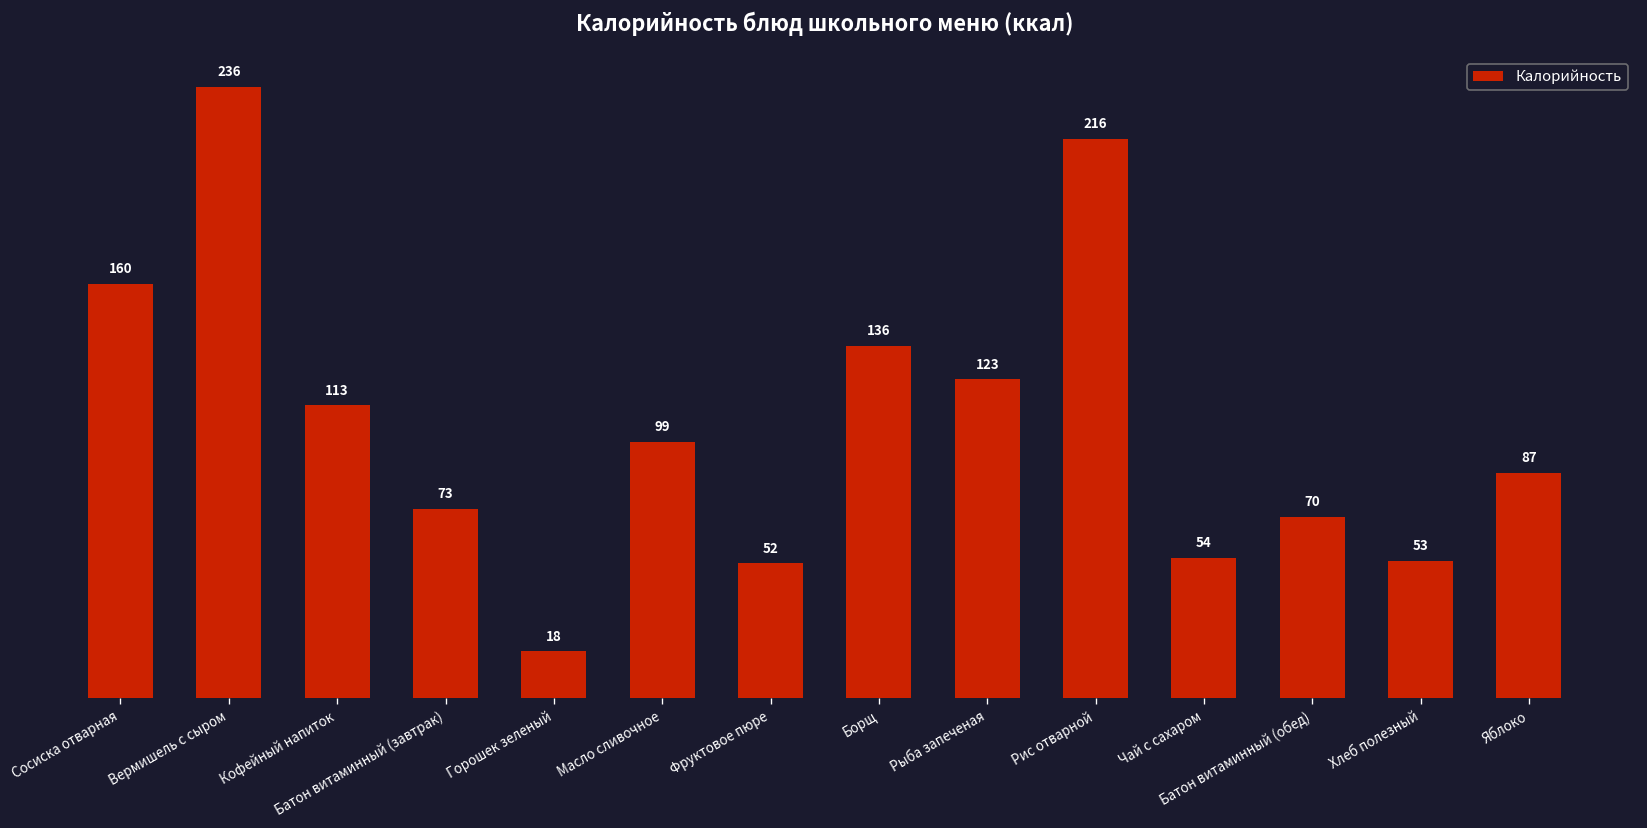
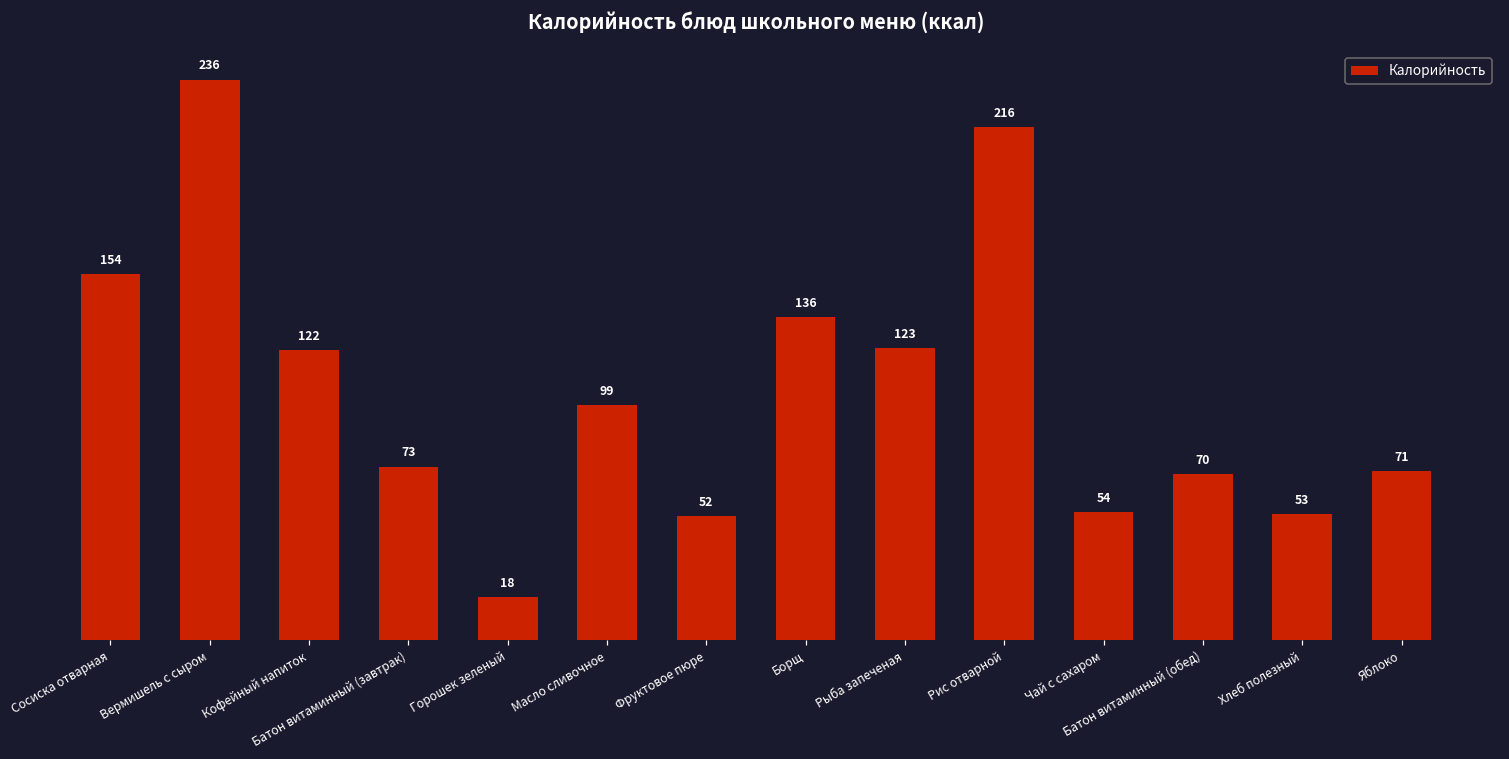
Сосиска отварная: 160 -> 154
Кофейный напиток: 113 -> 122
Яблоко: 87 -> 71
